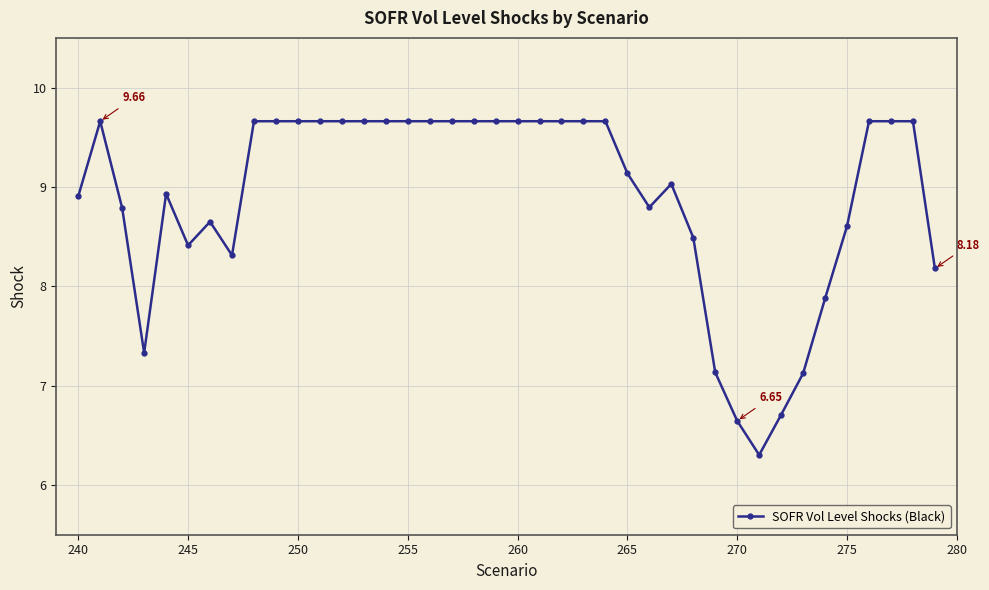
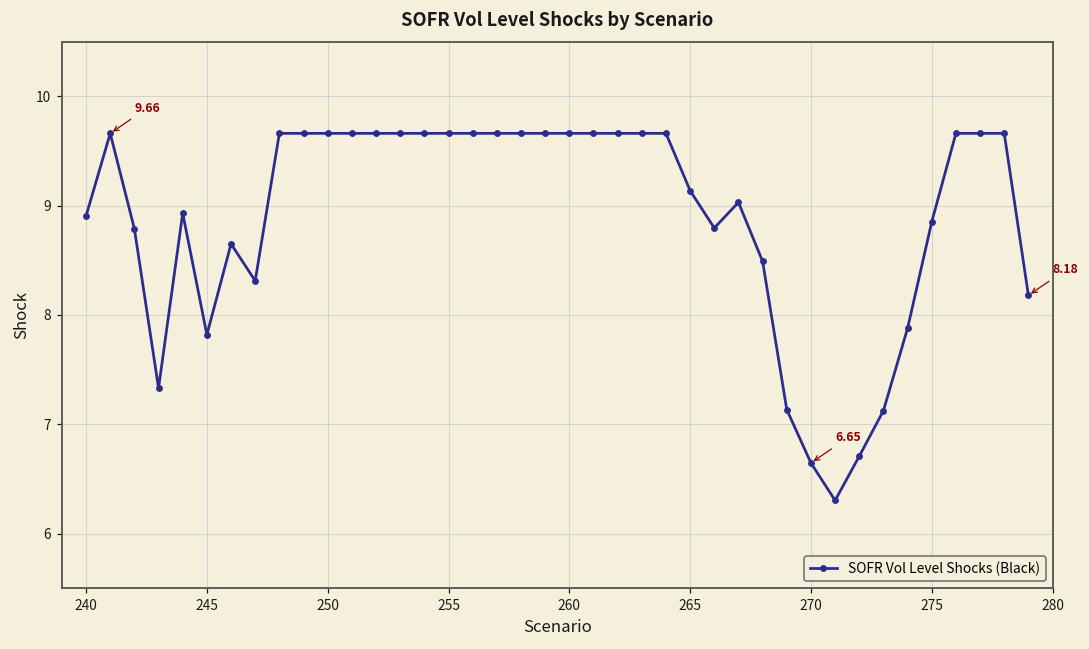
245: 8.4 -> 7.8
275: 8.6 -> 8.9
